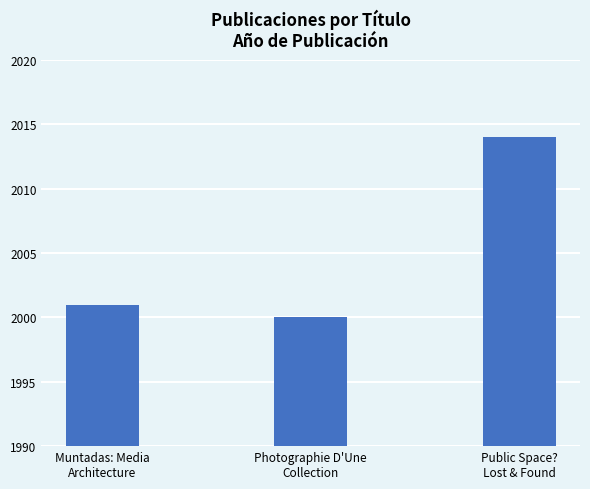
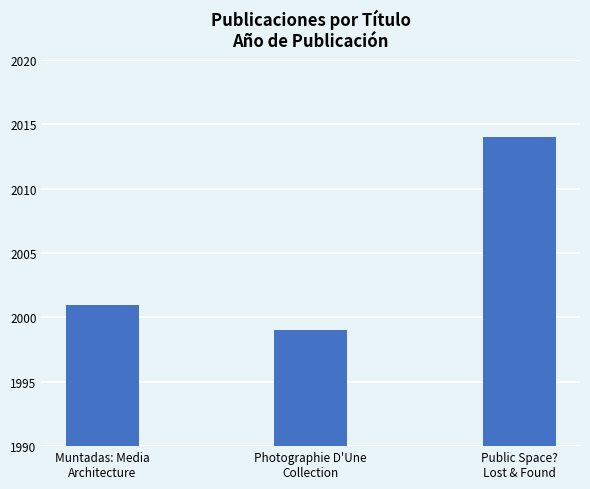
Photographie D'Une Collection: 2000 -> 1999
